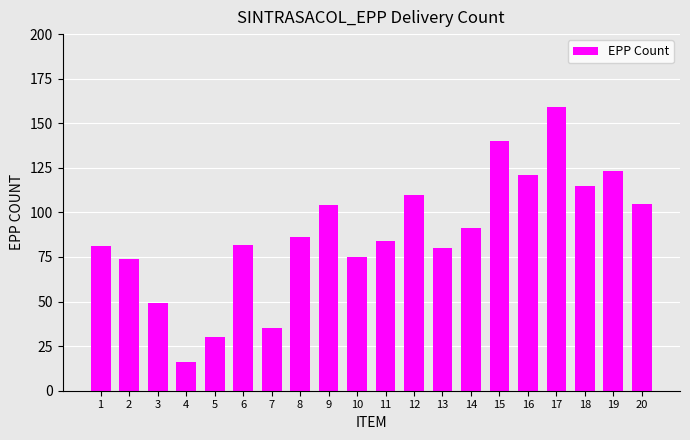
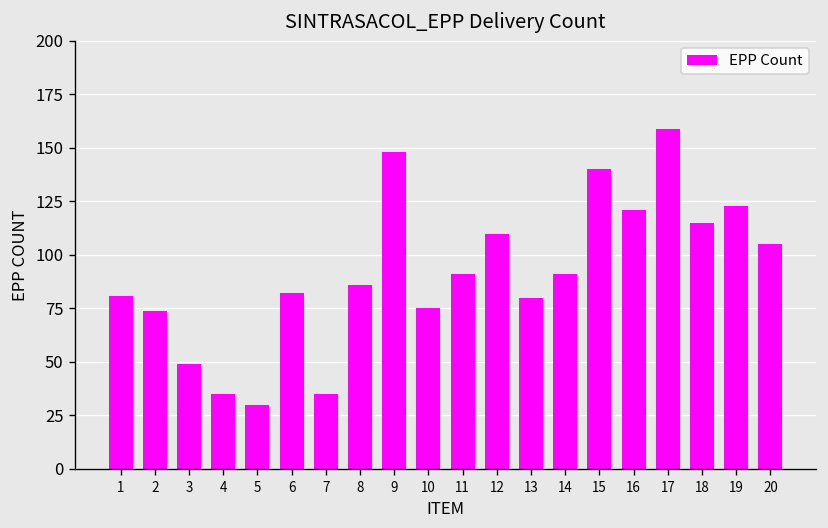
4: 16 -> 35
9: 104 -> 148
11: 84 -> 91
